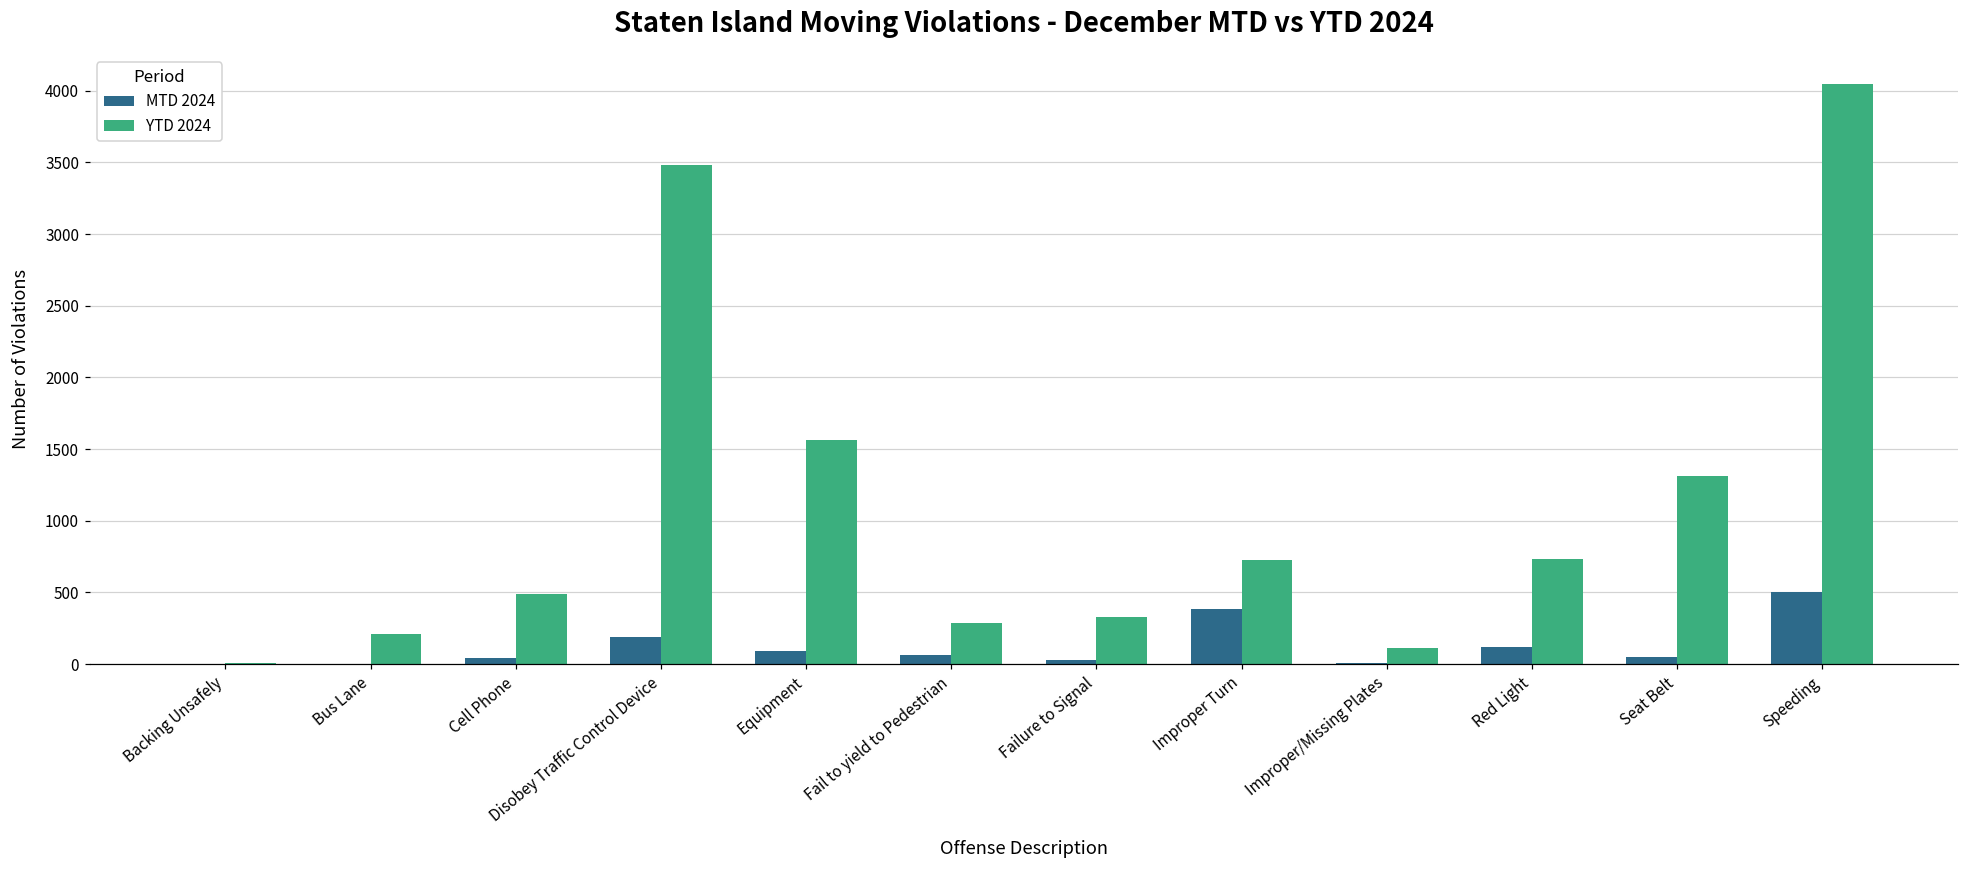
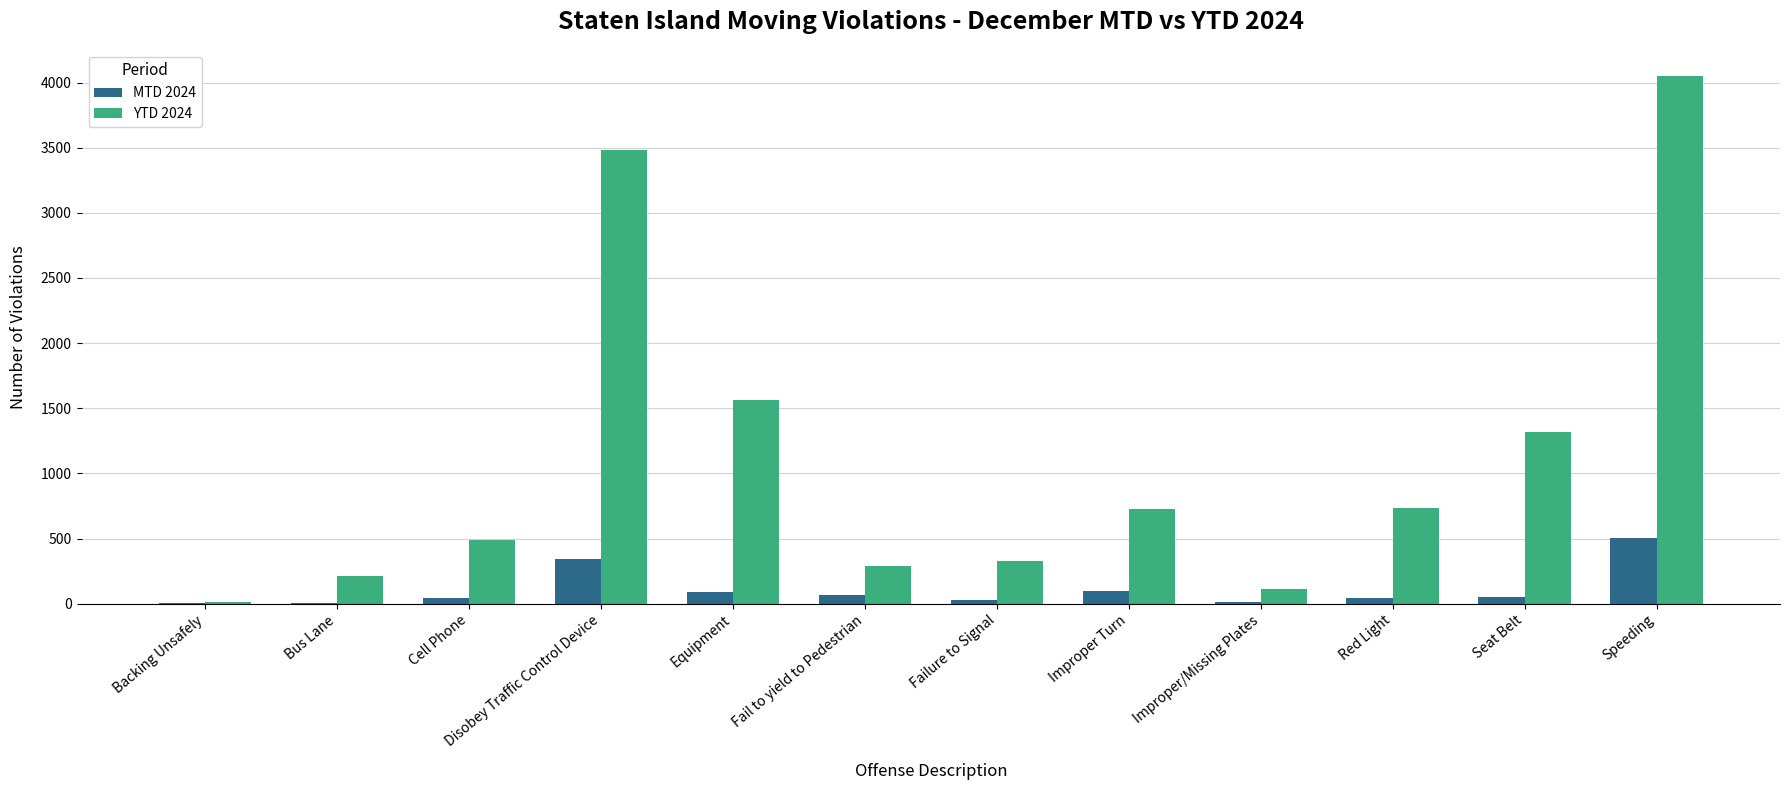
MTD 2024, Disobey Traffic Control Device: 190 -> 340
MTD 2024, Improper Turn: 380 -> 100
MTD 2024, Red Light: 120 -> 40
